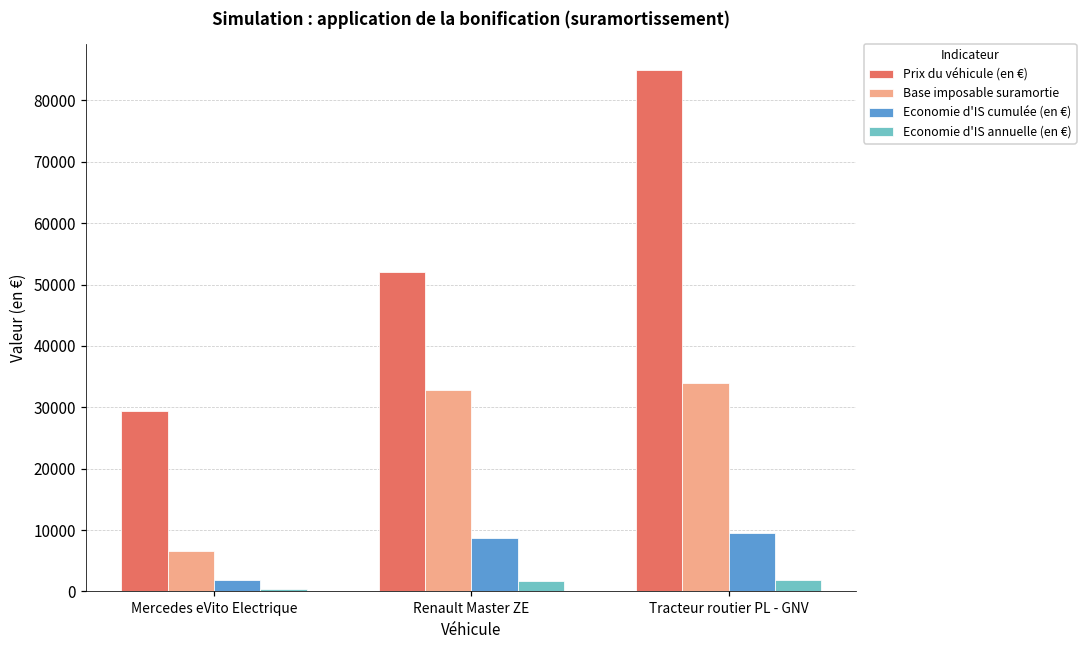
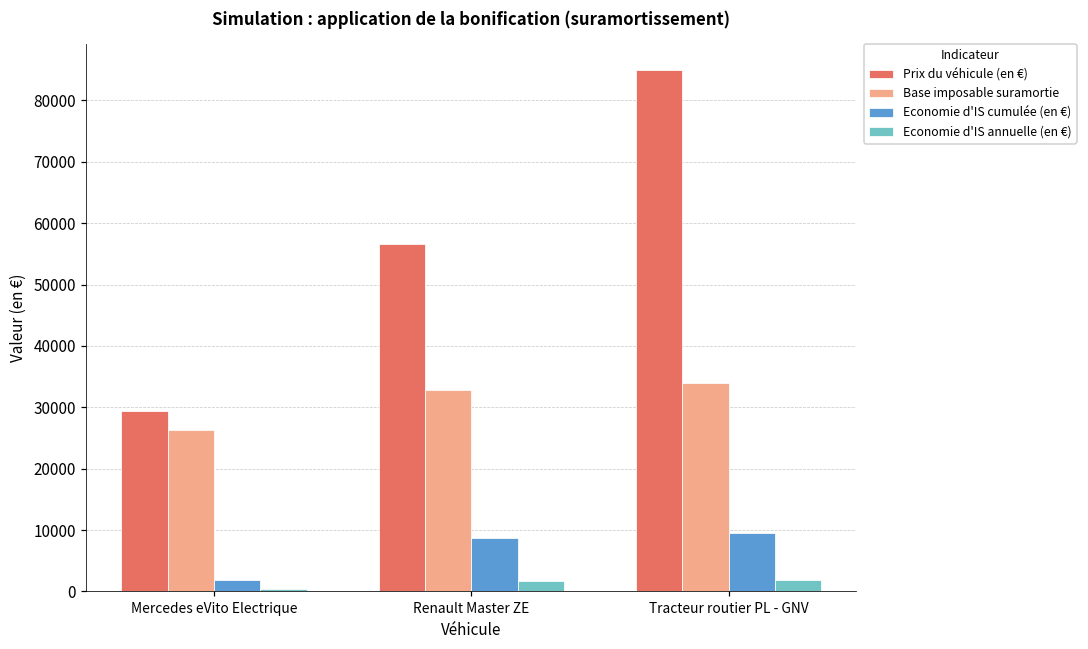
Base imposable suramortie, Mercedes eVito Electrique: 7000 -> 26000
Prix du véhicule (en €), Renault Master ZE: 52000 -> 57000
